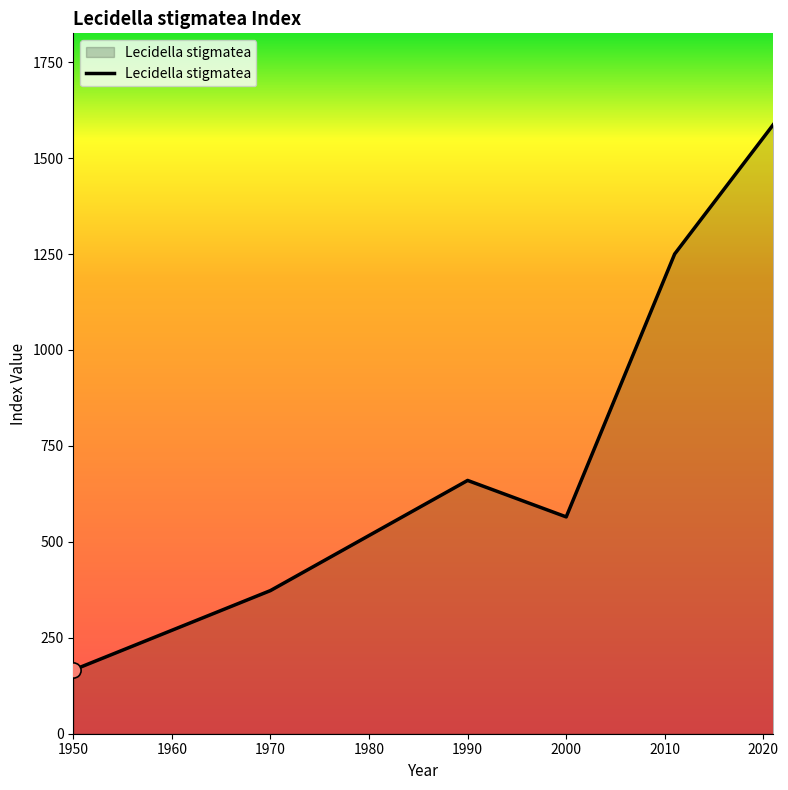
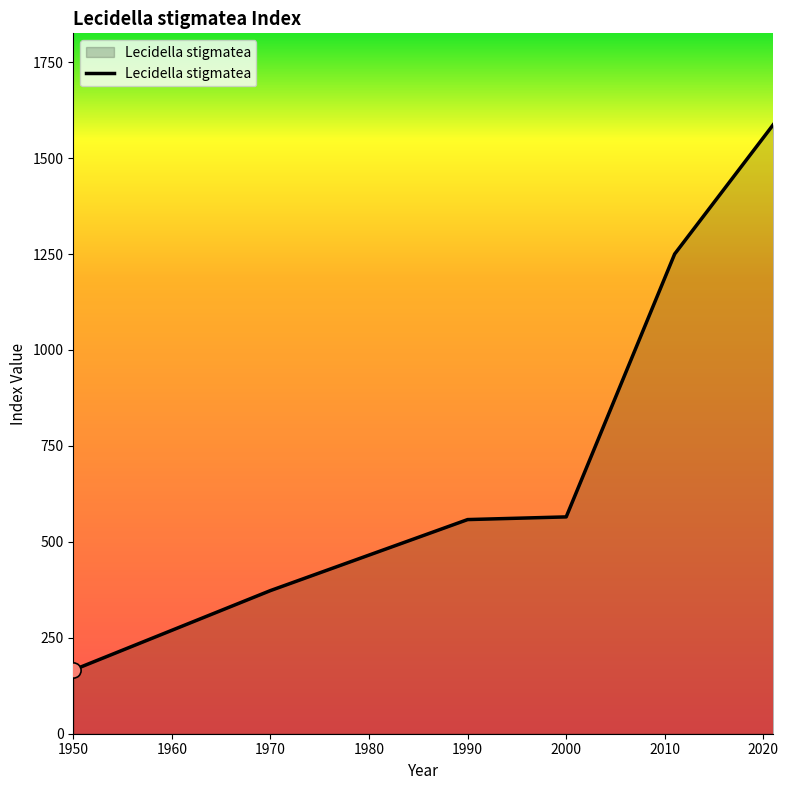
Lecidella stigmatea, 1990: 660 -> 560
